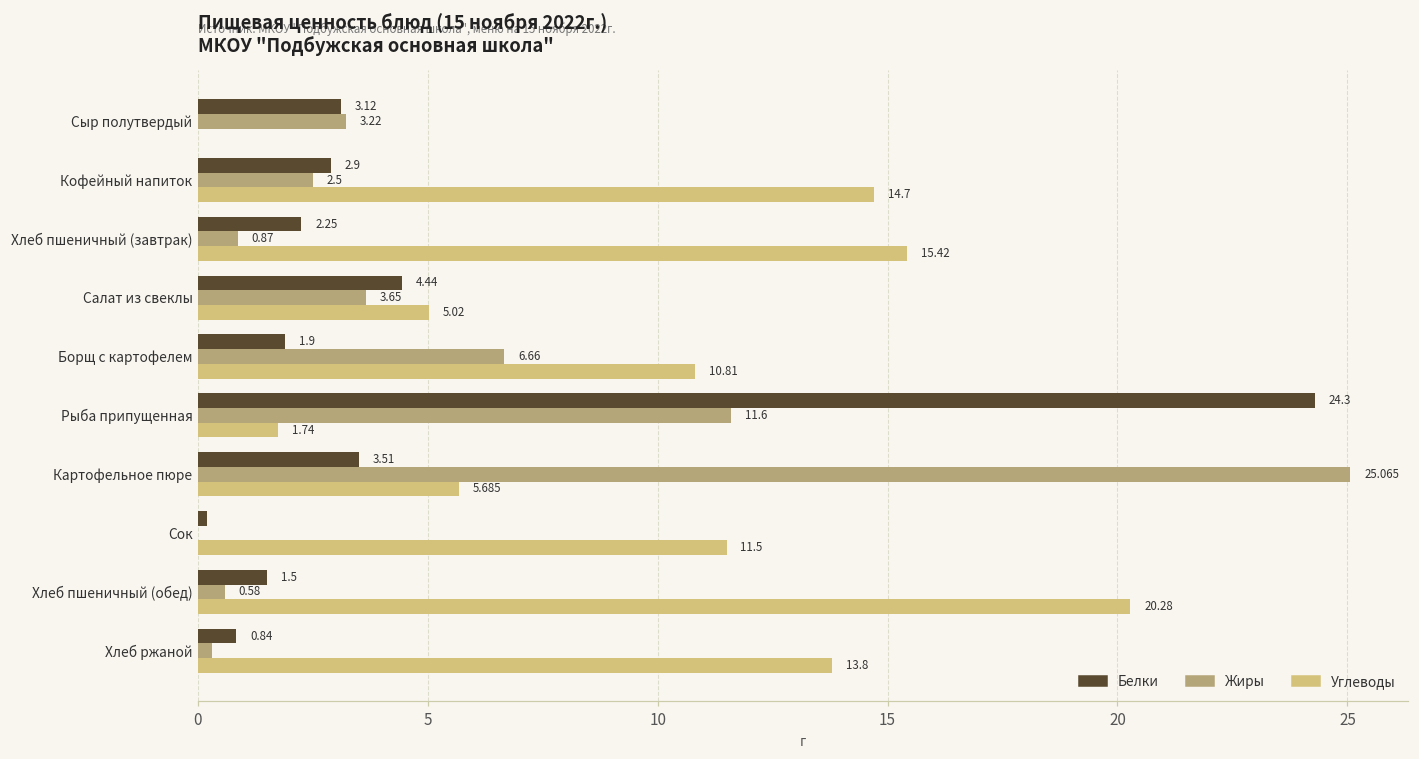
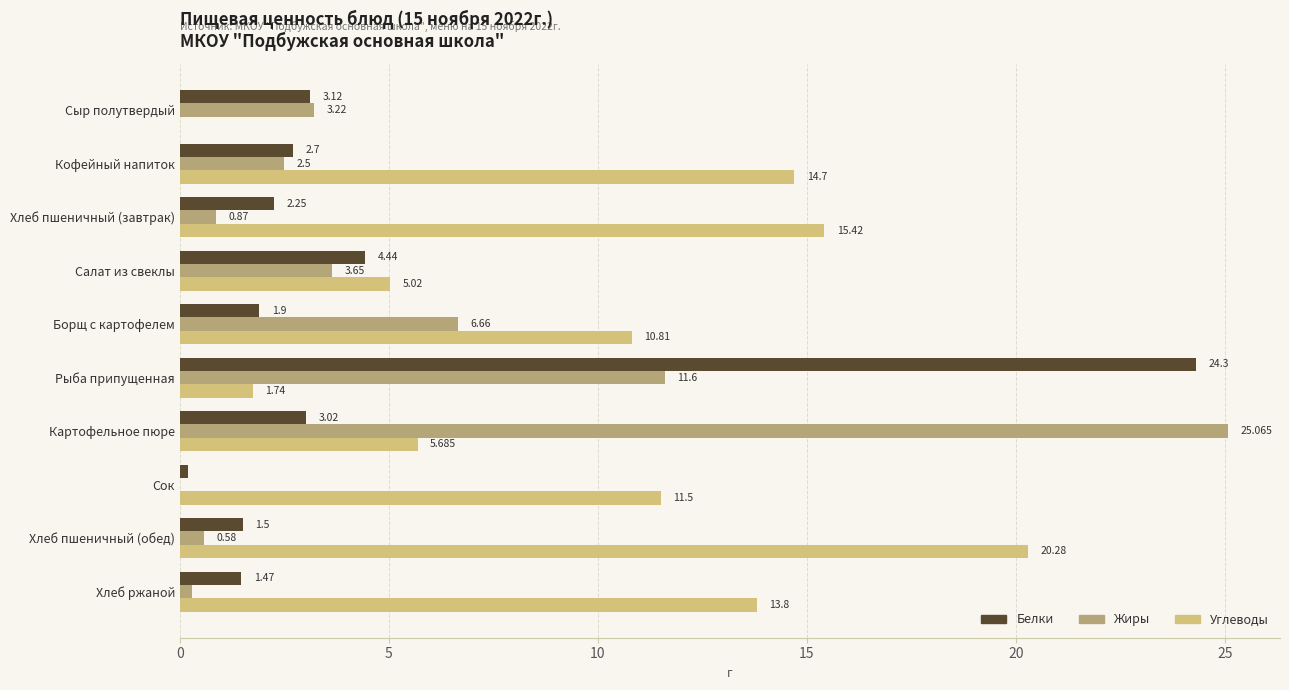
Белки, Кофейный напиток: 2.9 -> 2.7
Белки, Картофельное пюре: 3.51 -> 3.02
Белки, Хлеб ржаной: 0.84 -> 1.47
